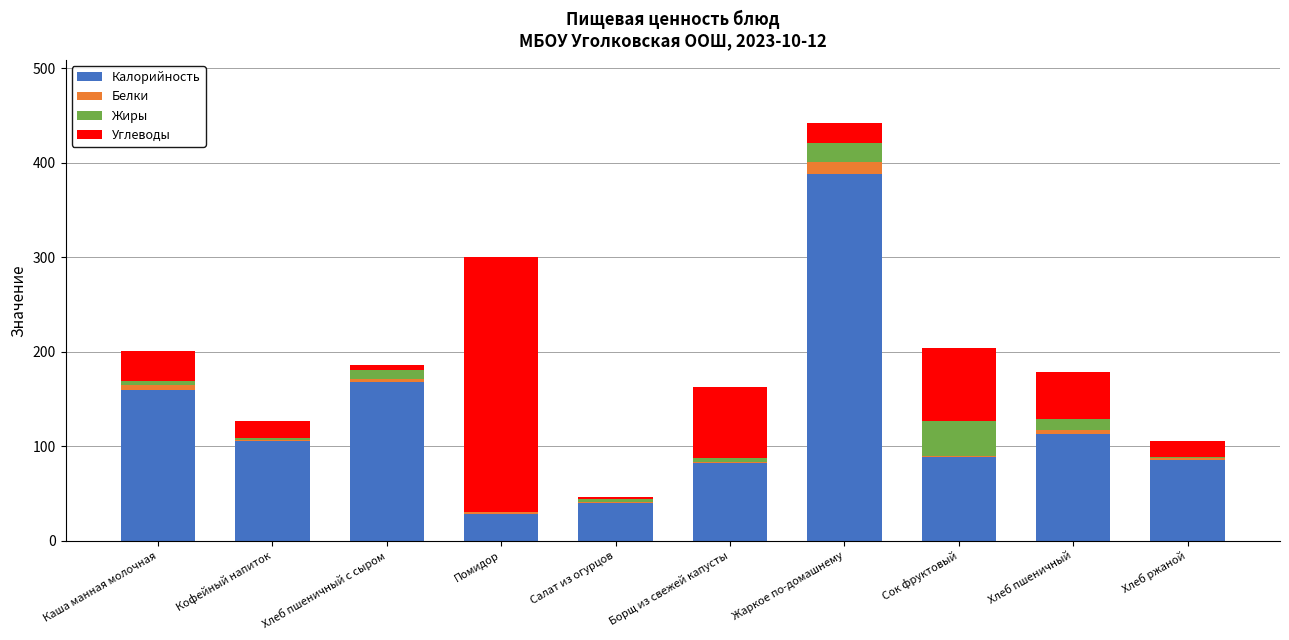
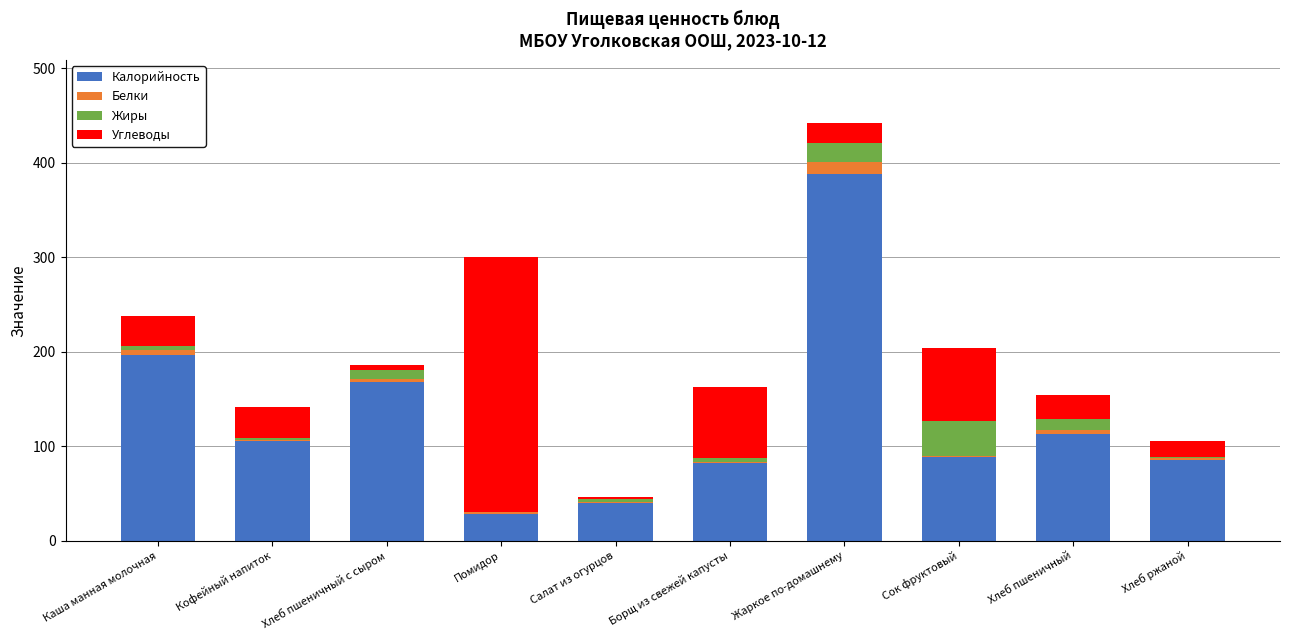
Калорийность, Каша манная молочная: 160 -> 200
Углеводы, Кофейный напиток: 20 -> 30
Углеводы, Хлеб пшеничный: 50 -> 20
